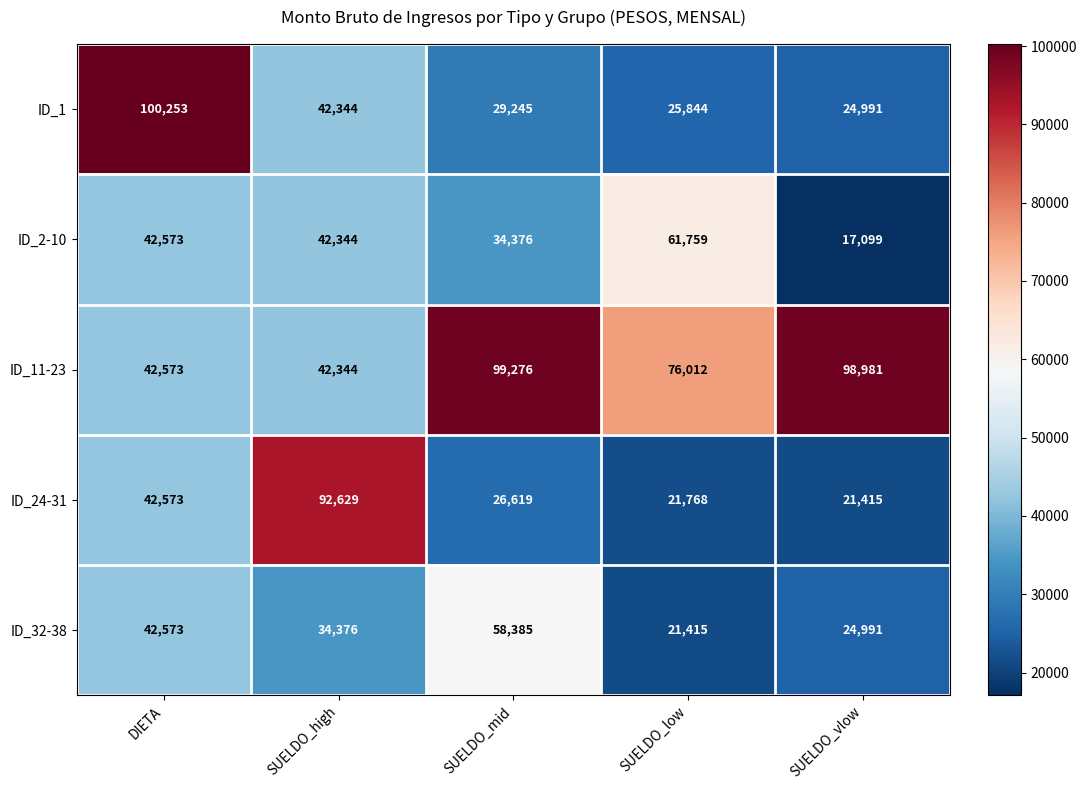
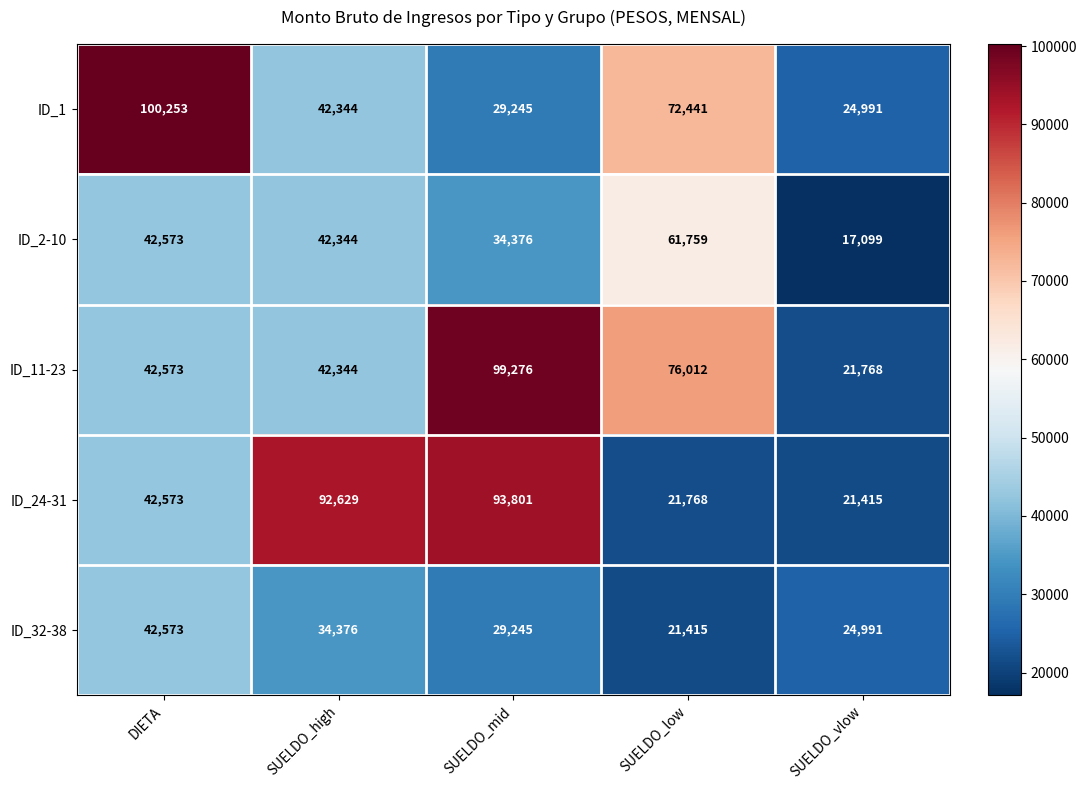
ID_1, SUELDO_low: 25,844 -> 72,441
ID_11-23, SUELDO_vlow: 98,981 -> 21,768
ID_24-31, SUELDO_mid: 26,619 -> 93,801
ID_32-38, SUELDO_mid: 58,385 -> 29,245
